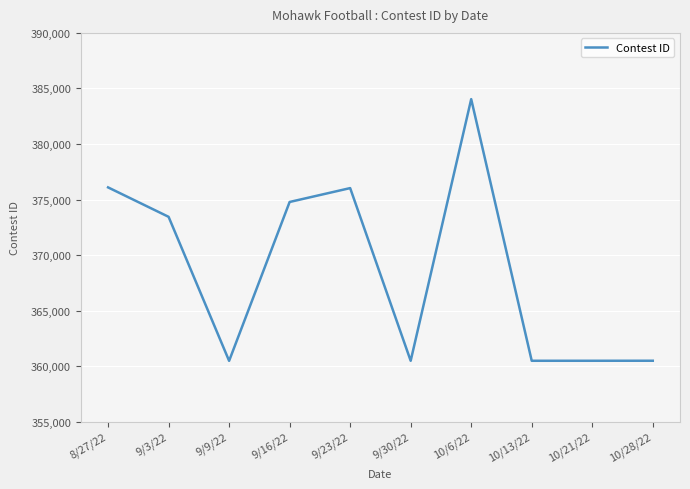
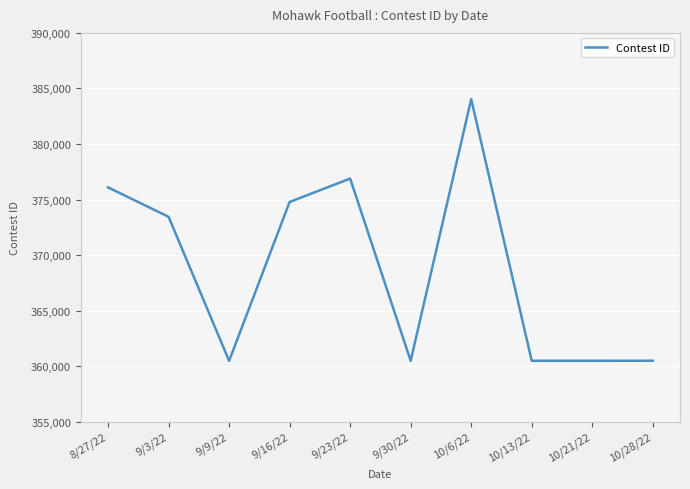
9/23/22: 376,000 -> 376,900
